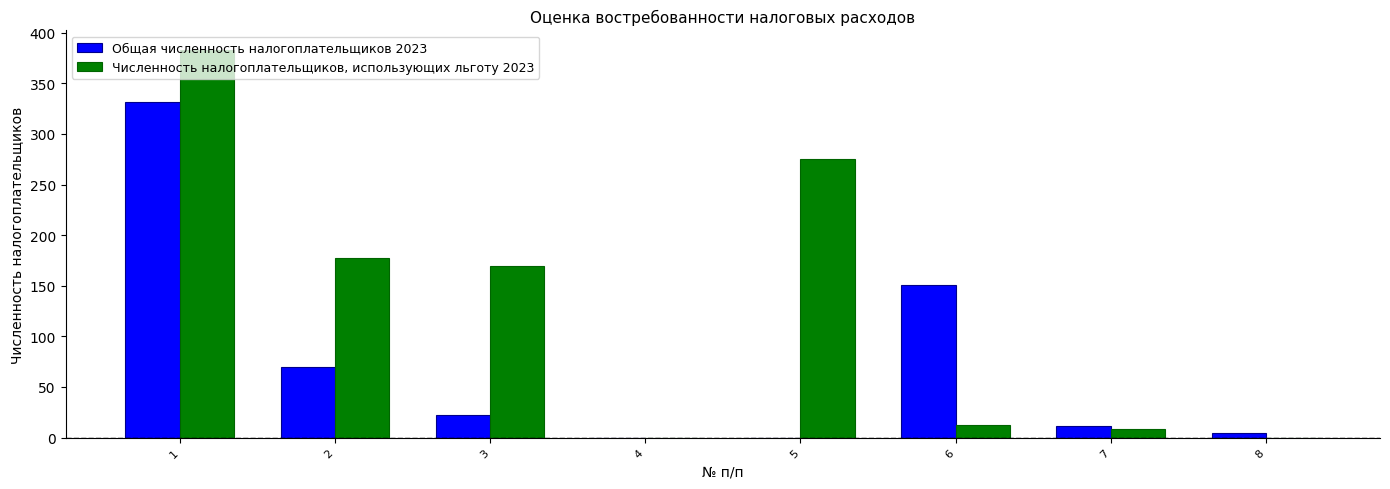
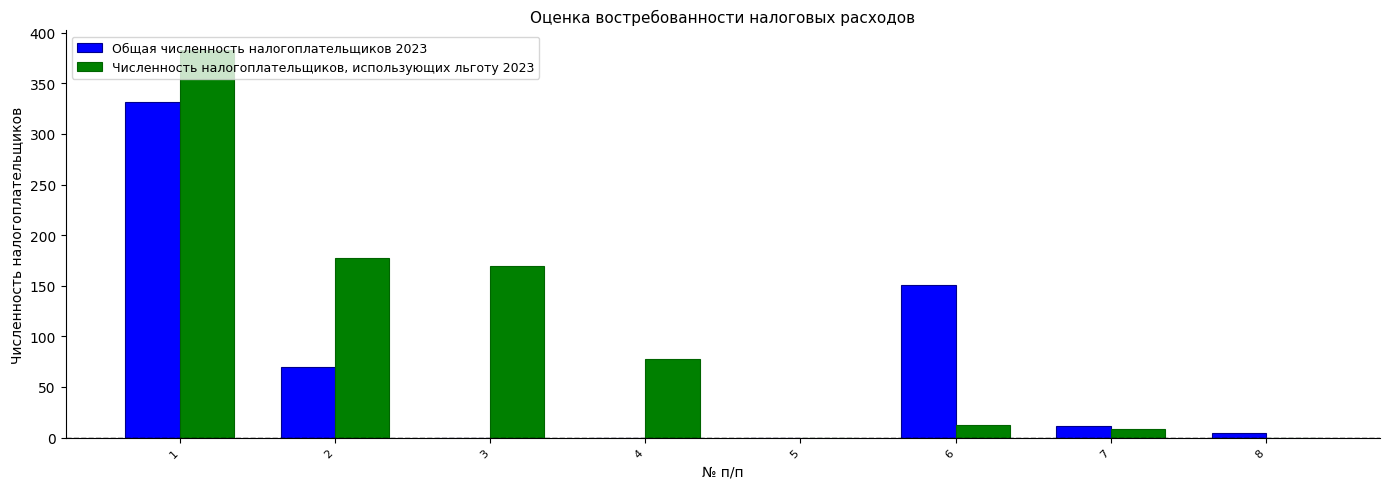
Общая численность налогоплательщиков 2023, 3: 22 -> 0
Численность налогоплательщиков, использующих льготу 2023, 4: 0 -> 78
Численность налогоплательщиков, использующих льготу 2023, 5: 275 -> 0
